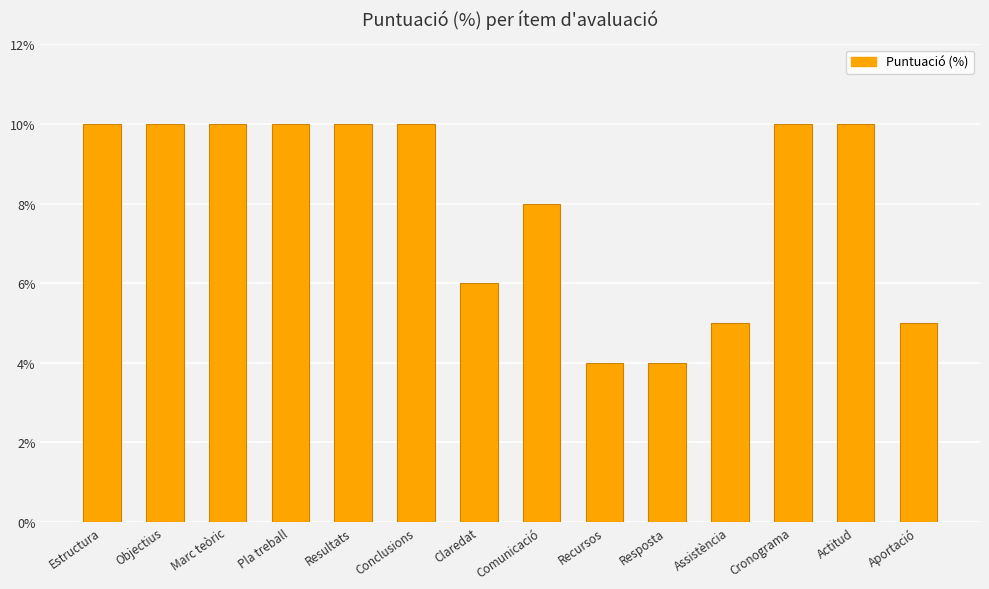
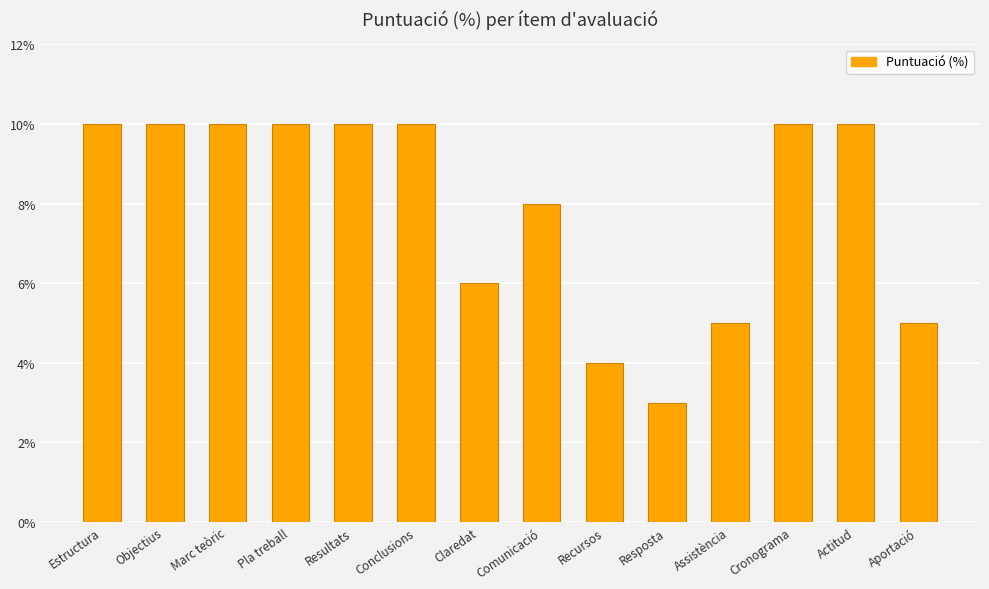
Resposta: 4% -> 3%
